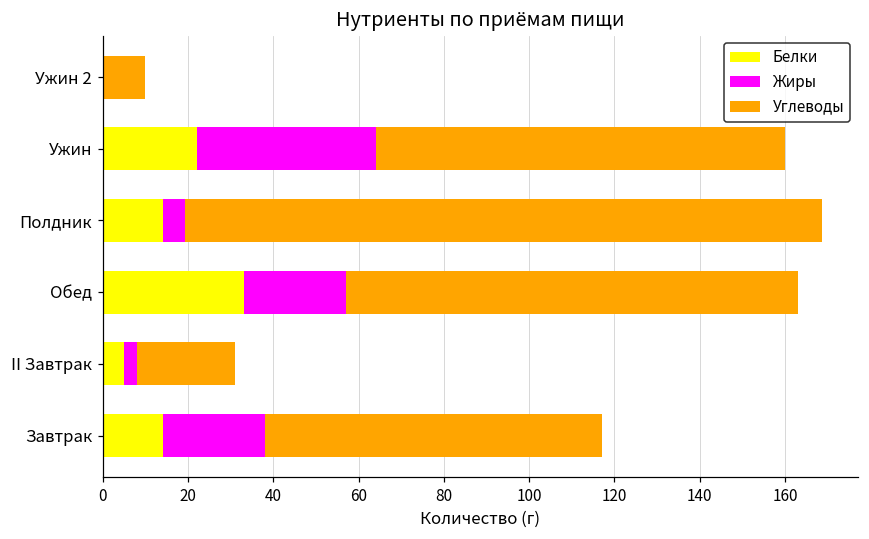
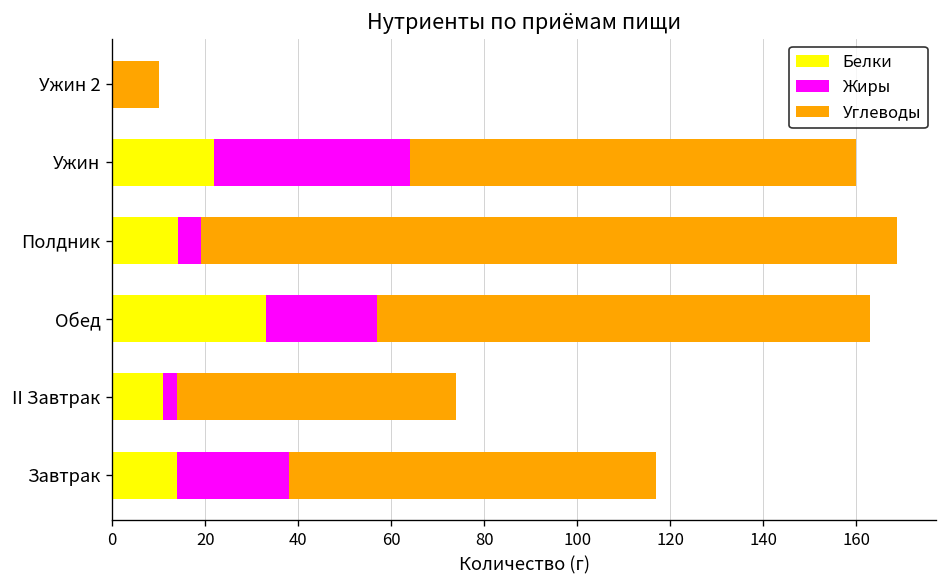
Белки, II Завтрак: 5 -> 11
Углеводы, II Завтрак: 23 -> 60
